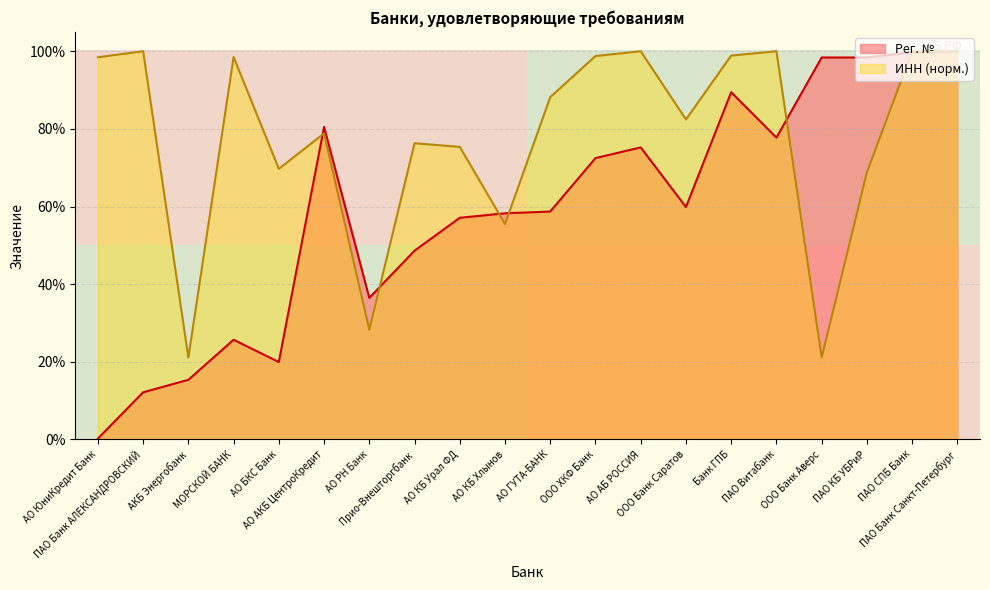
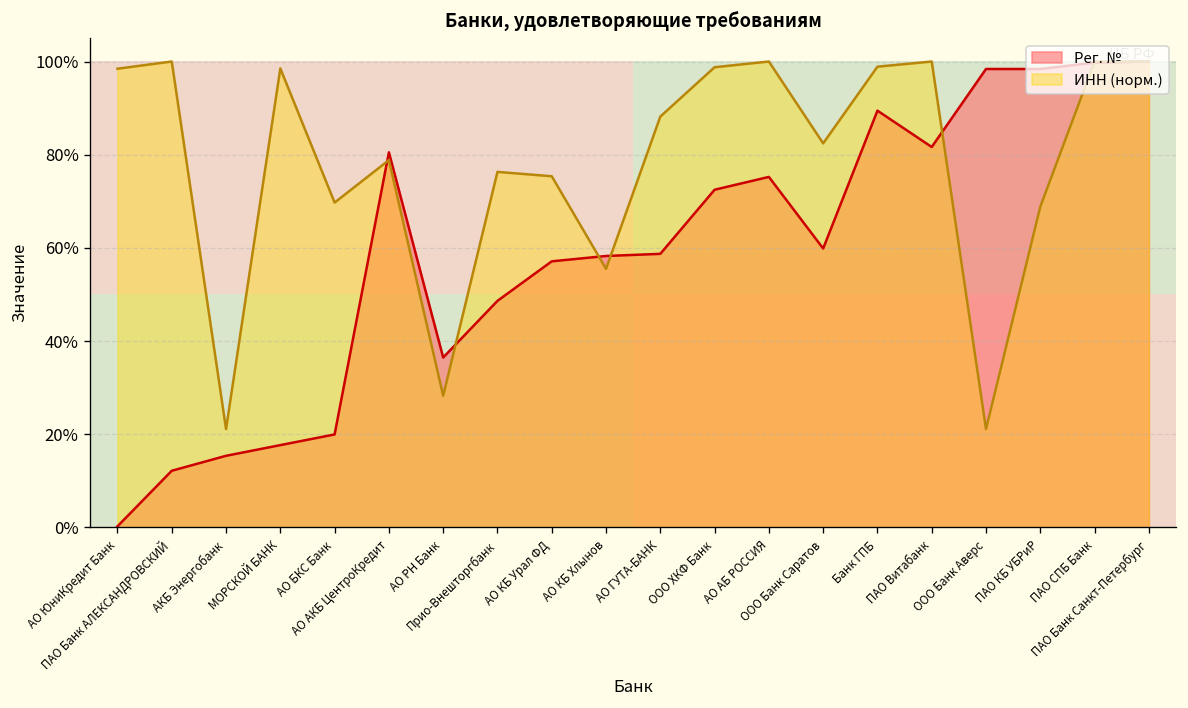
Рег. №, МОРСКОЙ БАНК: 26% -> 18%
Рег. №, ПАО Витабанк: 78% -> 82%
